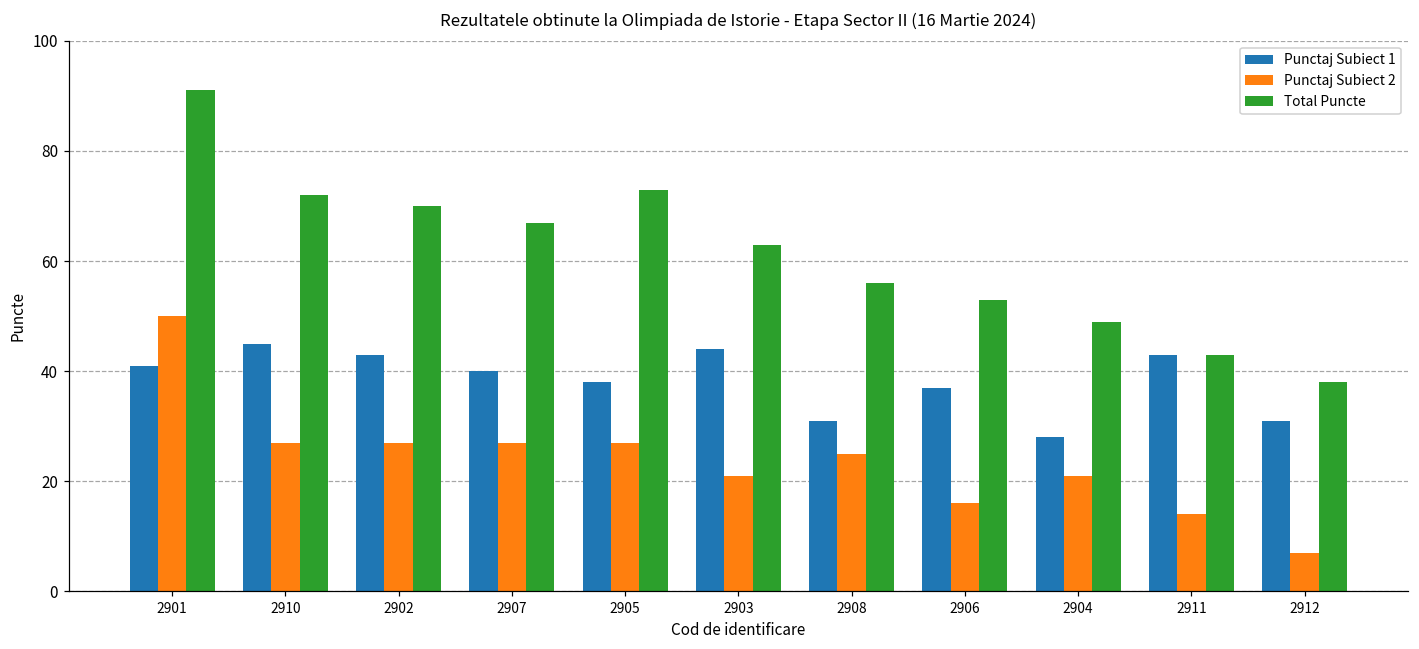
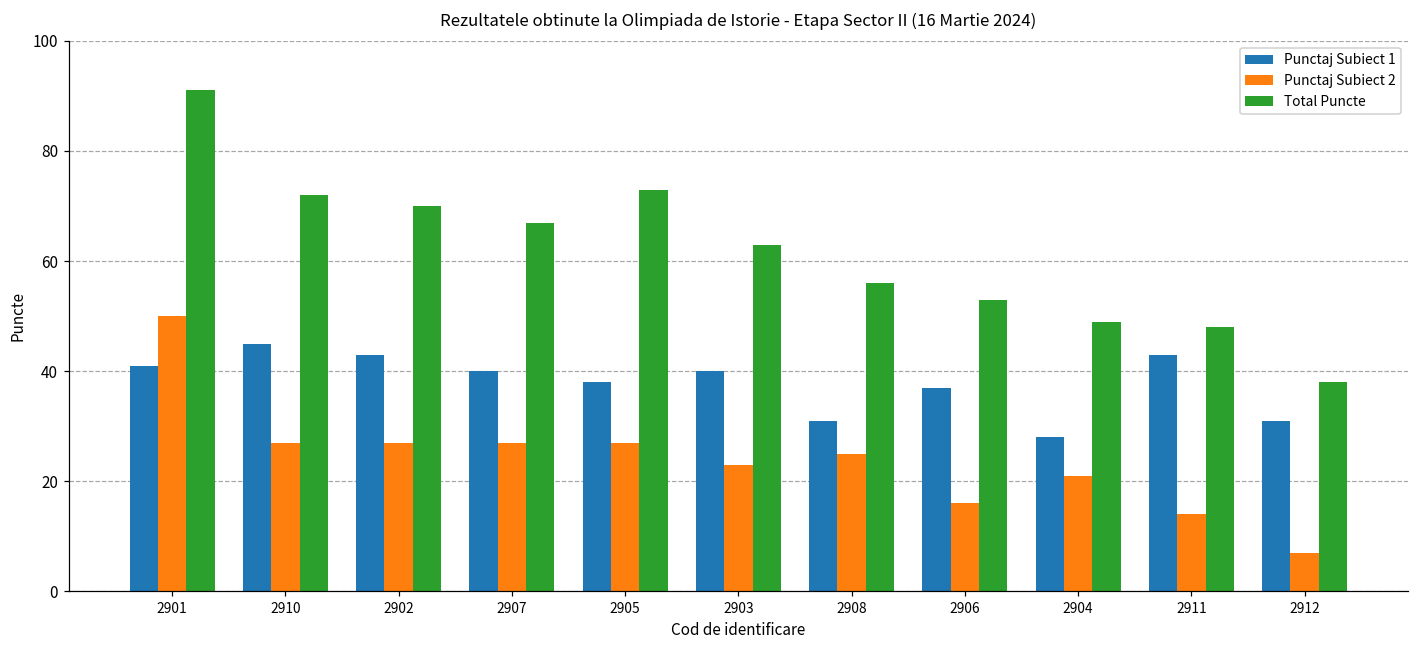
Punctaj Subiect 1, 2903: 44 -> 40
Punctaj Subiect 2, 2903: 21 -> 23
Total Puncte, 2911: 43 -> 48
